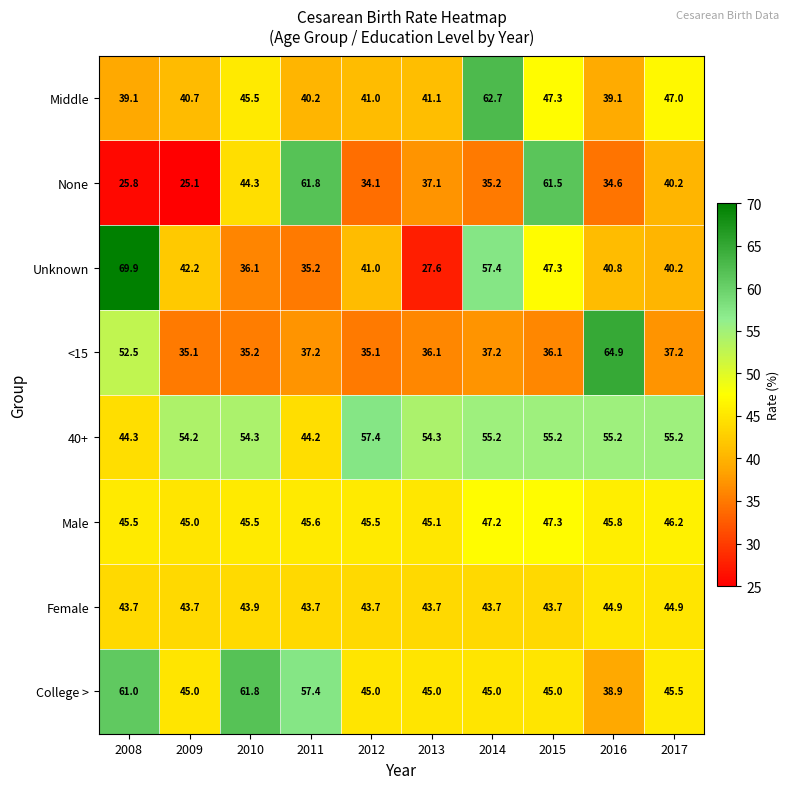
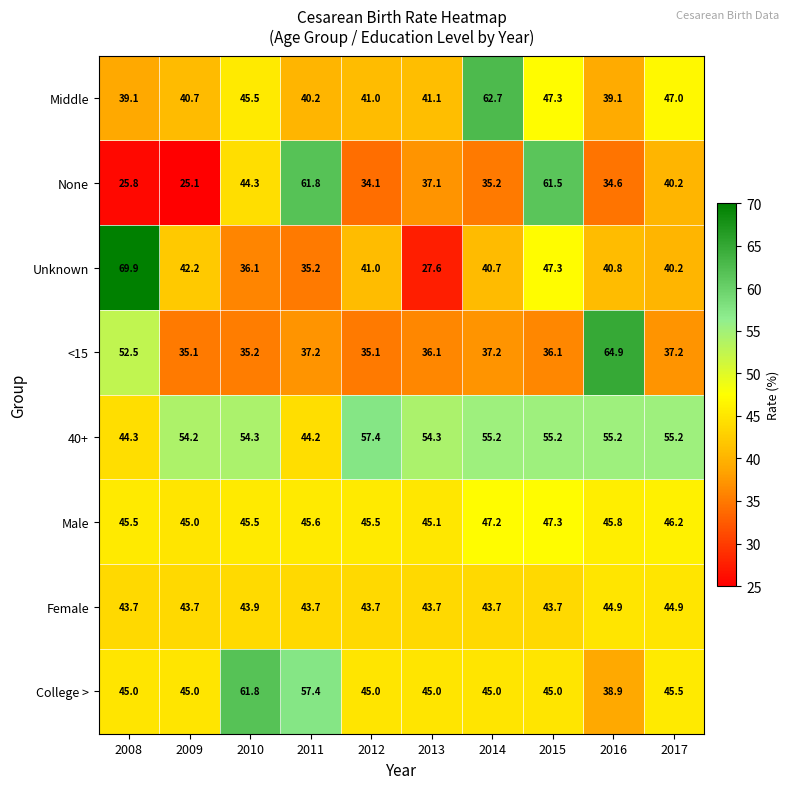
Unknown, 2014: 57.4 -> 40.7
College >, 2008: 61.0 -> 45.0
